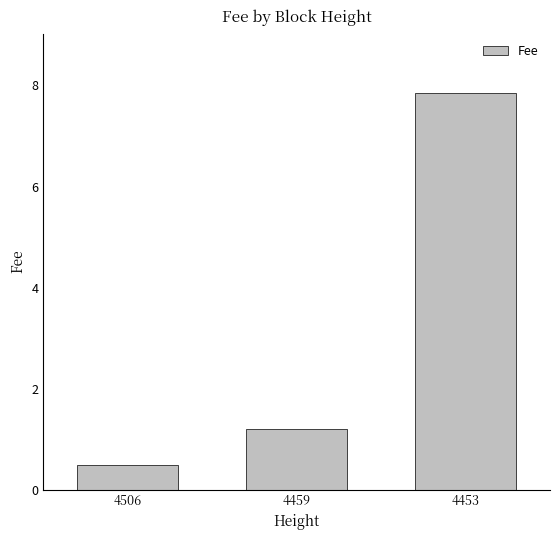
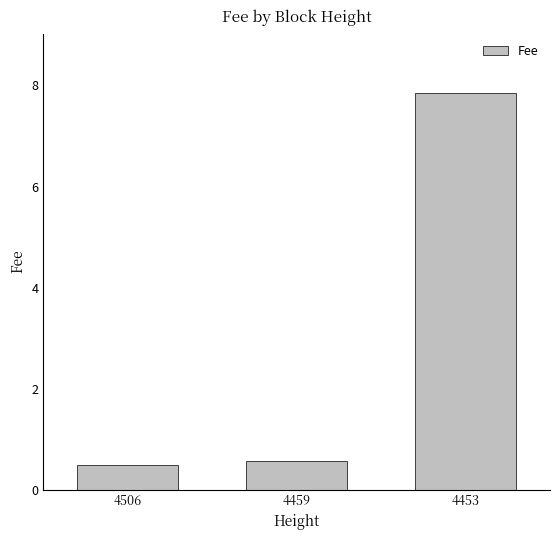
4459: 1.2 -> 0.6
